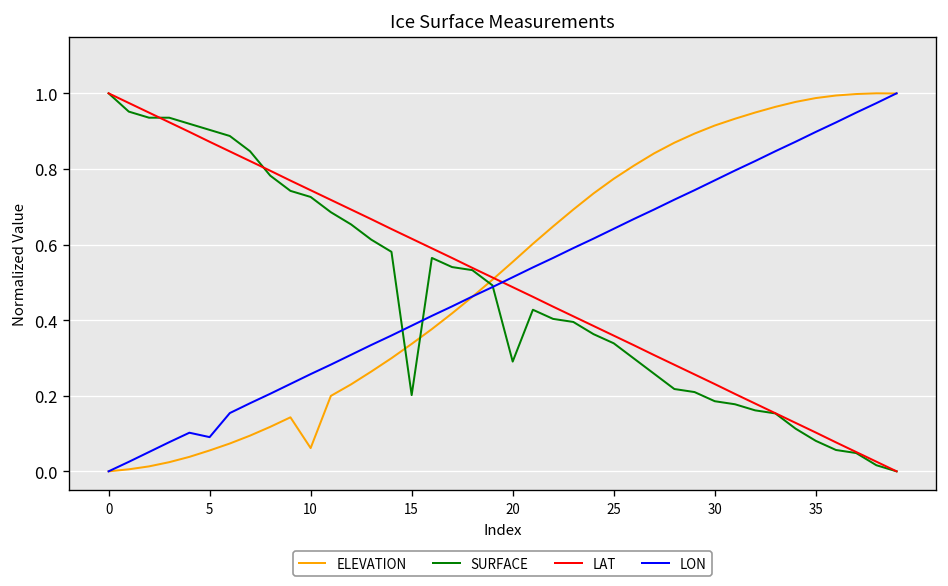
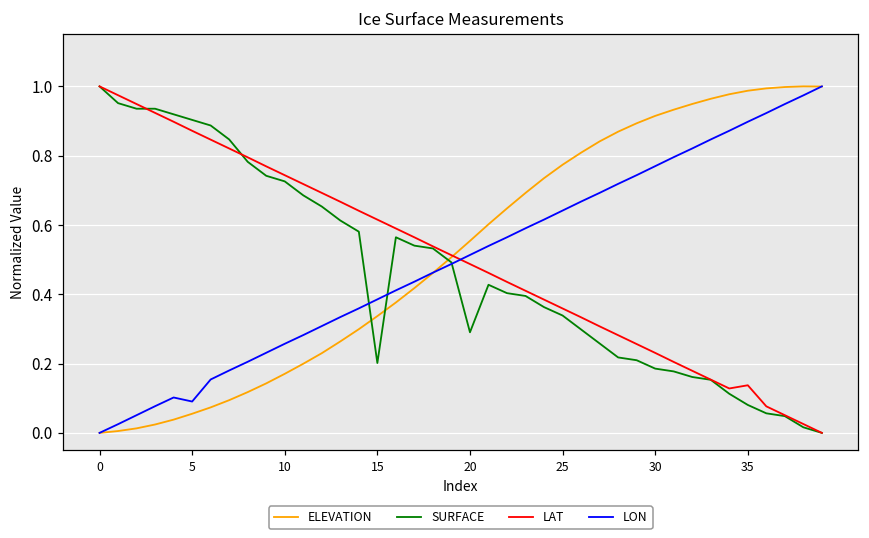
ELEVATION, 10: 0.06 -> 0.17
LAT, 35: 0.10 -> 0.14
